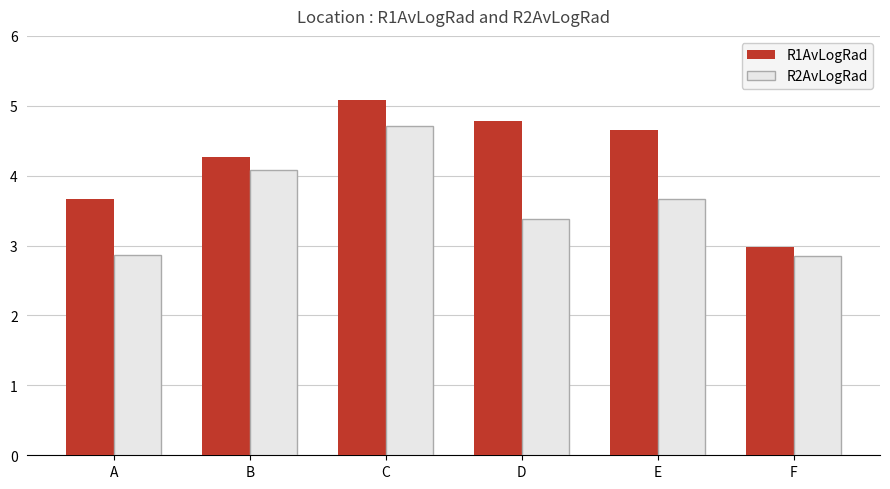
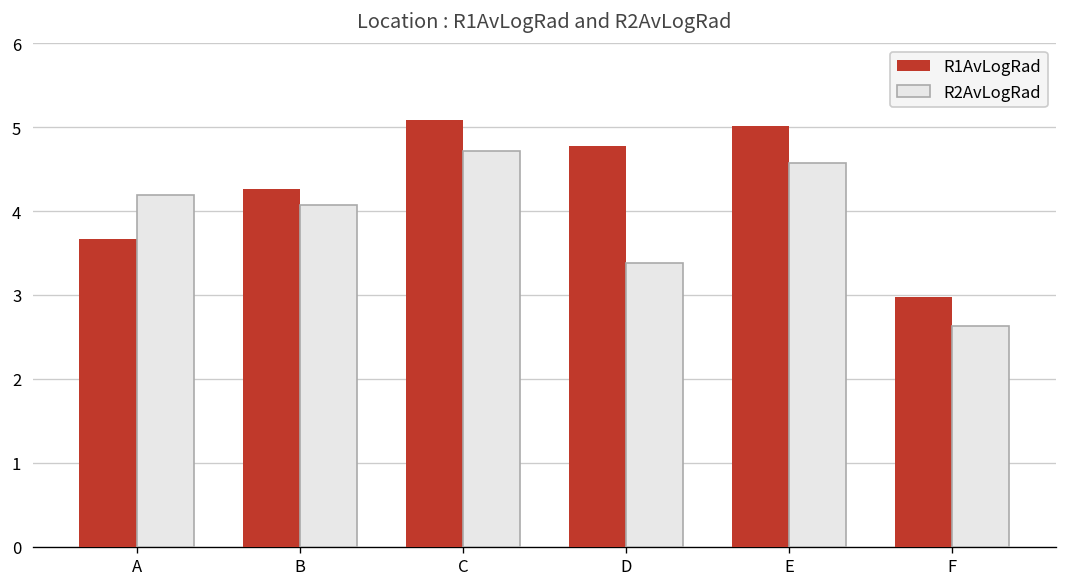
R2AvLogRad, A: 2.9 -> 4.2
R1AvLogRad, E: 4.6 -> 5.0
R2AvLogRad, E: 3.7 -> 4.6
R2AvLogRad, F: 2.8 -> 2.6
